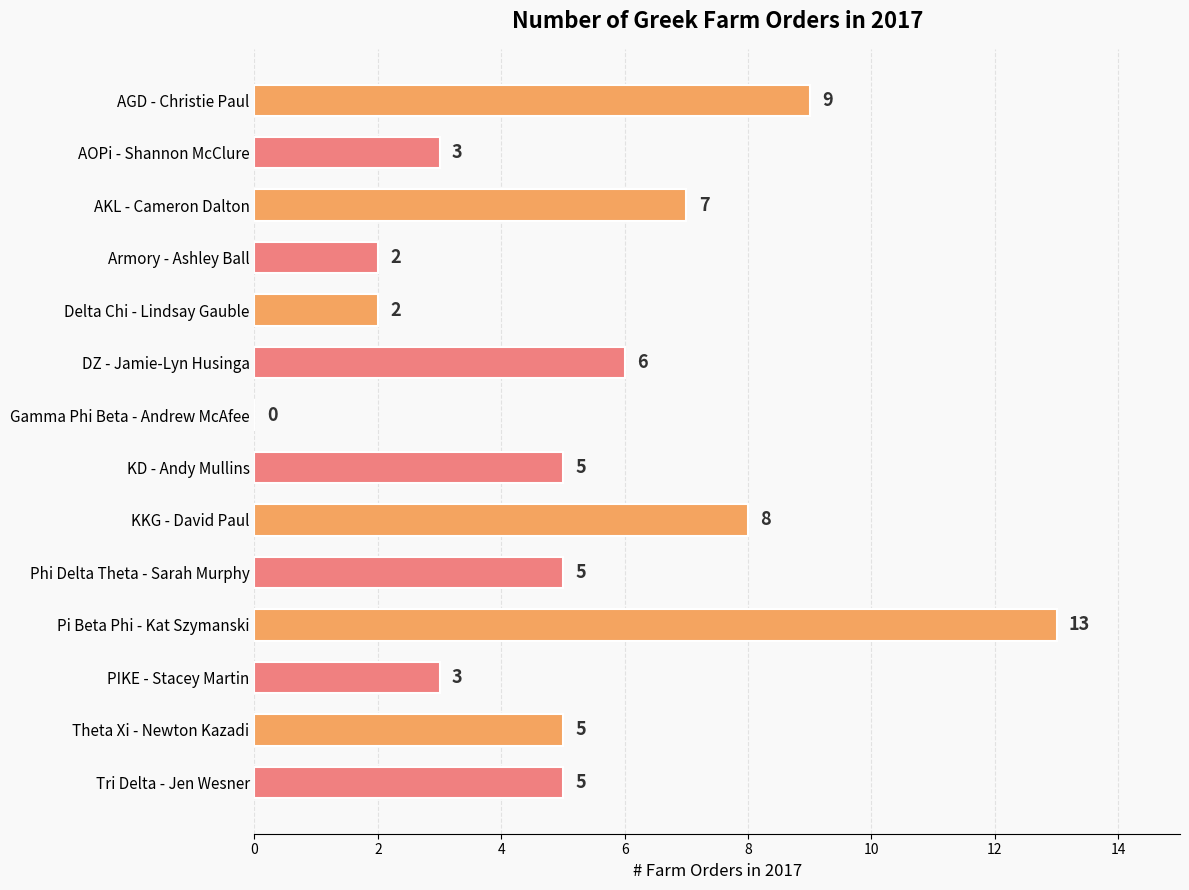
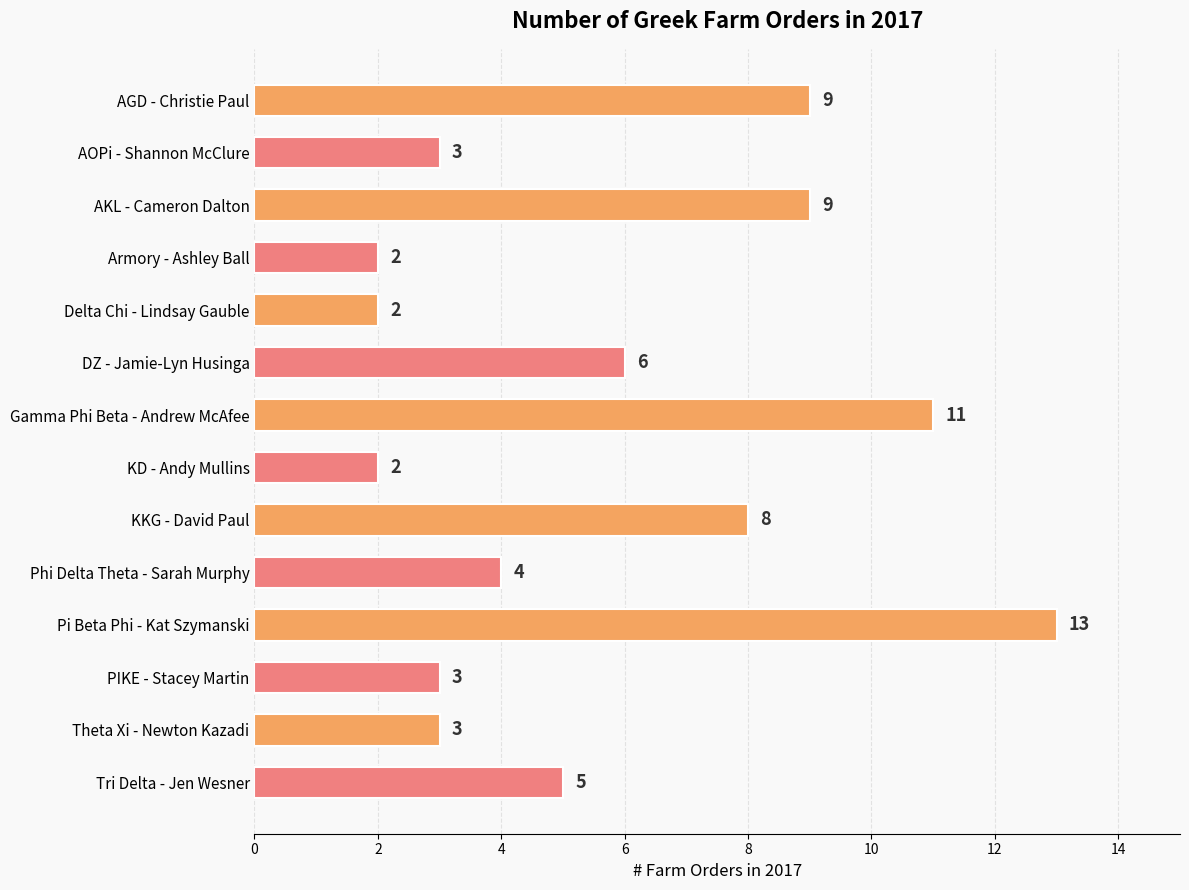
AKL - Cameron Dalton: 7 -> 9
Gamma Phi Beta - Andrew McAfee: 0 -> 11
KD - Andy Mullins: 5 -> 2
Phi Delta Theta - Sarah Murphy: 5 -> 4
Theta Xi - Newton Kazadi: 5 -> 3
